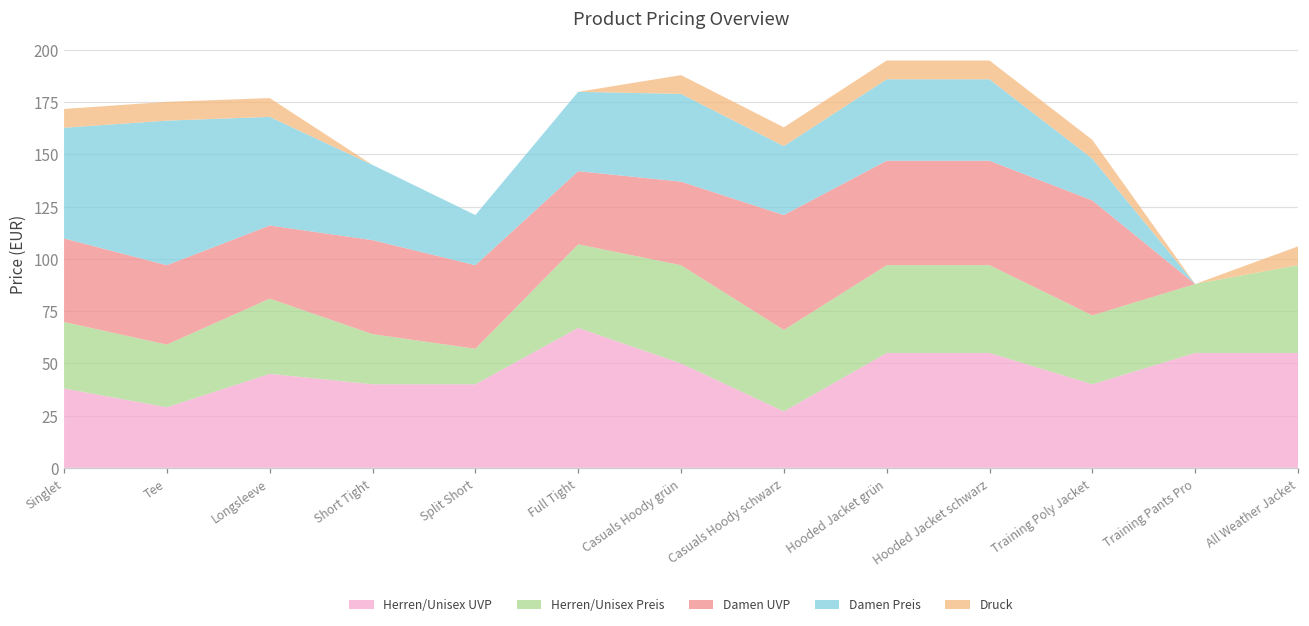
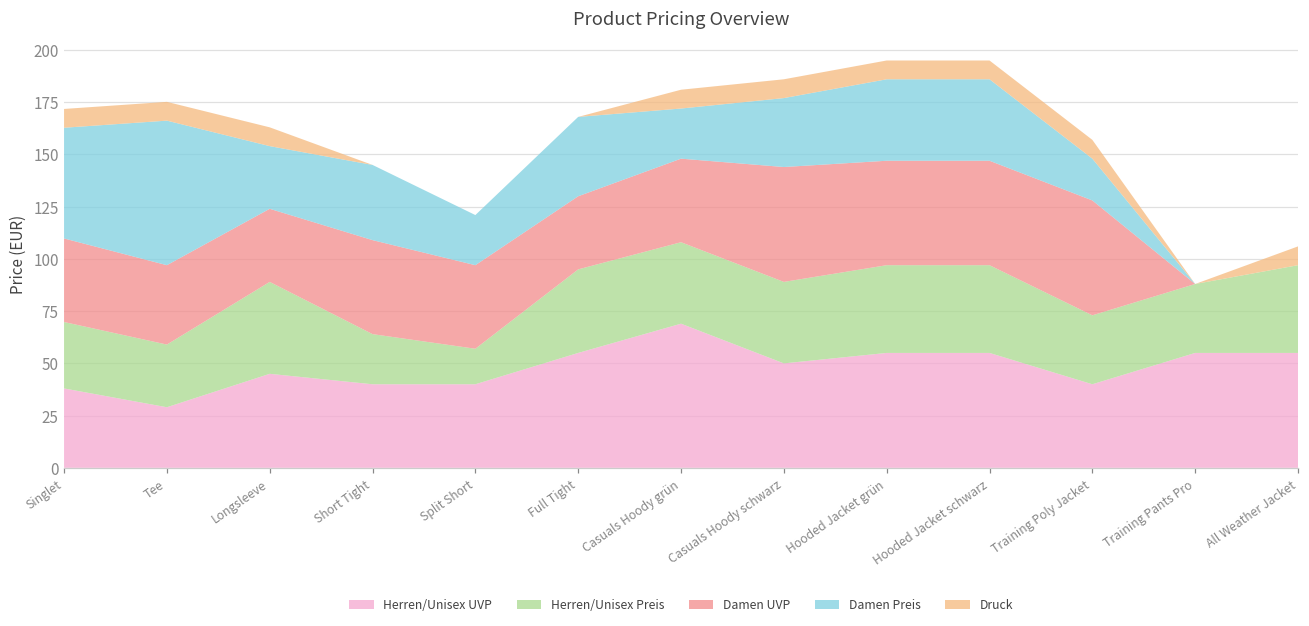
Herren/Unisex Preis, Longsleeve: 36 -> 44
Damen Preis, Longsleeve: 52 -> 30
Herren/Unisex UVP, Full Tight: 67 -> 55
Herren/Unisex UVP, Casuals Hoody grün: 50 -> 69
Herren/Unisex Preis, Casuals Hoody grün: 47 -> 39
Damen Preis, Casuals Hoody grün: 42 -> 24
Herren/Unisex UVP, Casuals Hoody schwarz: 27 -> 50
